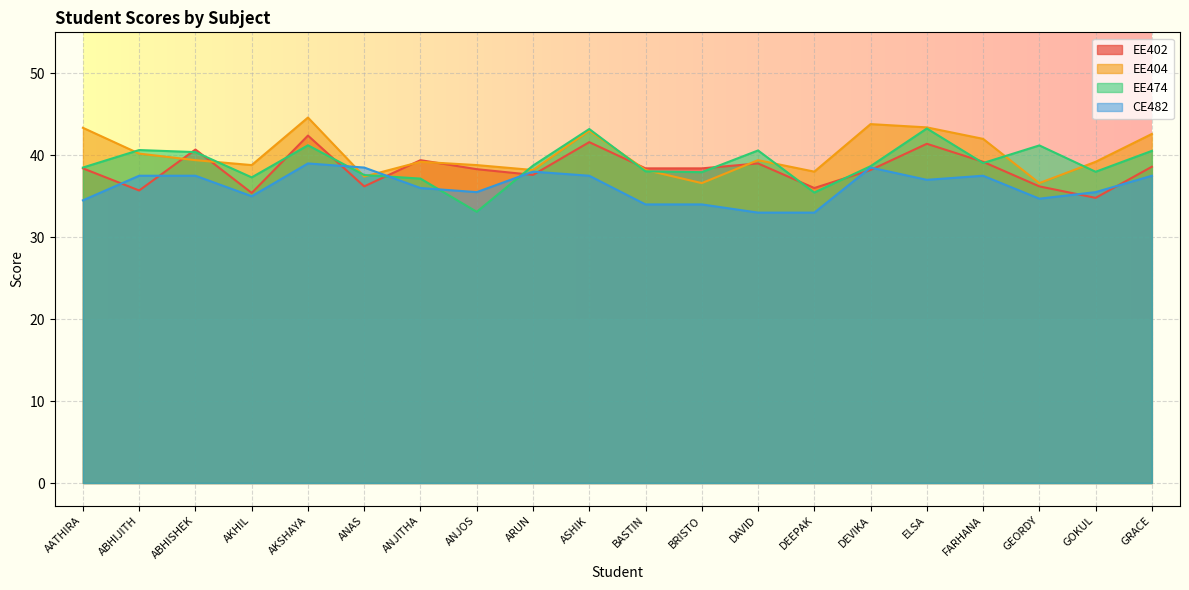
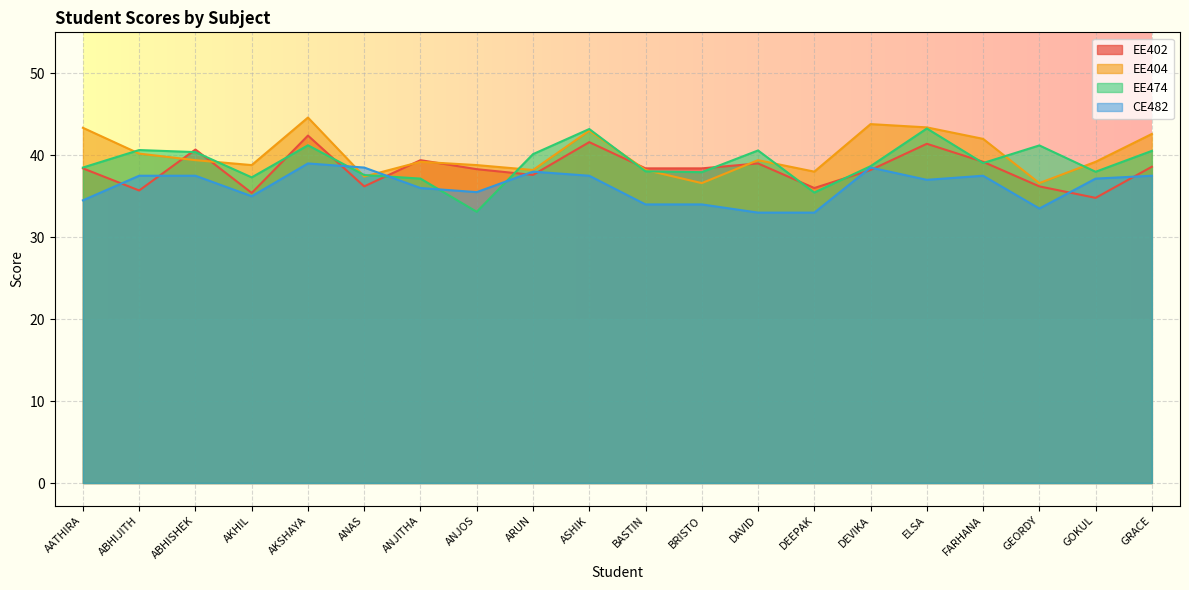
EE474, ARUN: 39 -> 40
CE482, GEORDY: 35 -> 34
CE482, GOKUL: 36 -> 37
